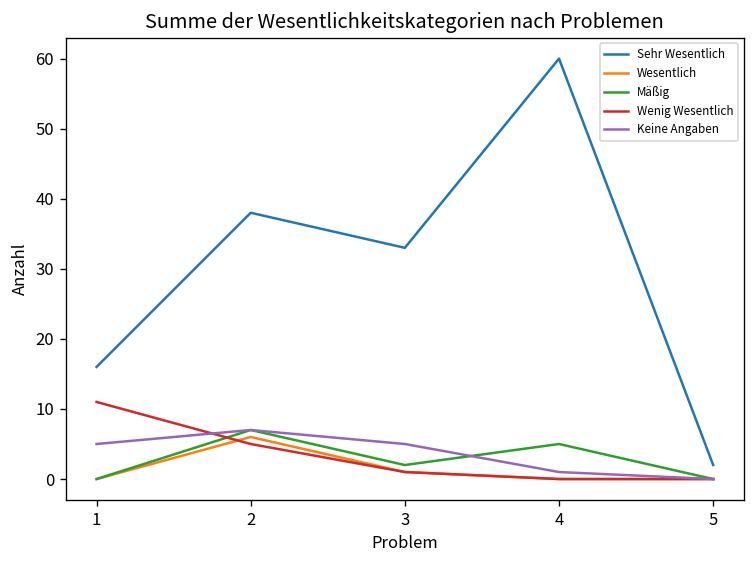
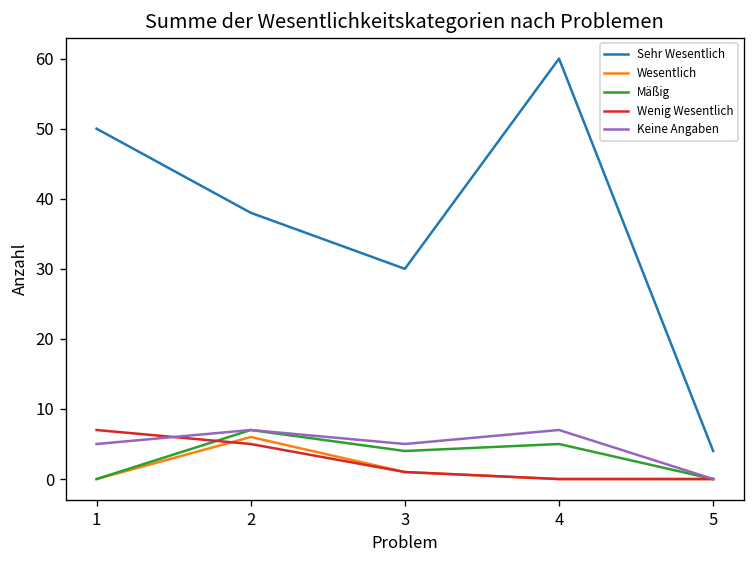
Sehr Wesentlich, 1: 16 -> 50
Wenig Wesentlich, 1: 11 -> 7
Sehr Wesentlich, 3: 33 -> 30
Mäßig, 3: 2 -> 4
Keine Angaben, 4: 1 -> 7
Sehr Wesentlich, 5: 2 -> 4
